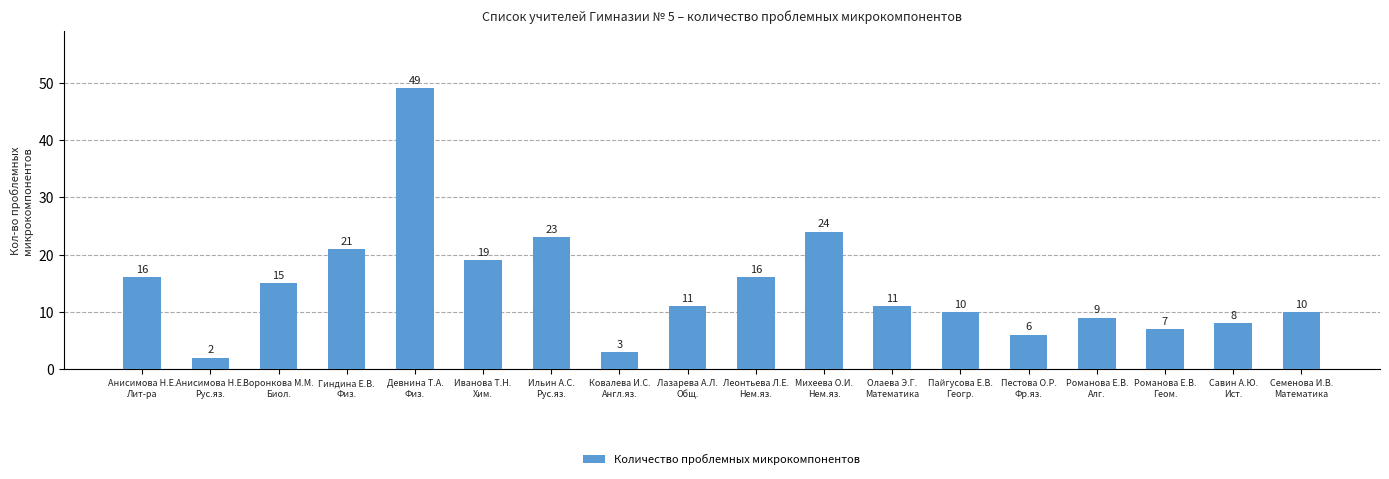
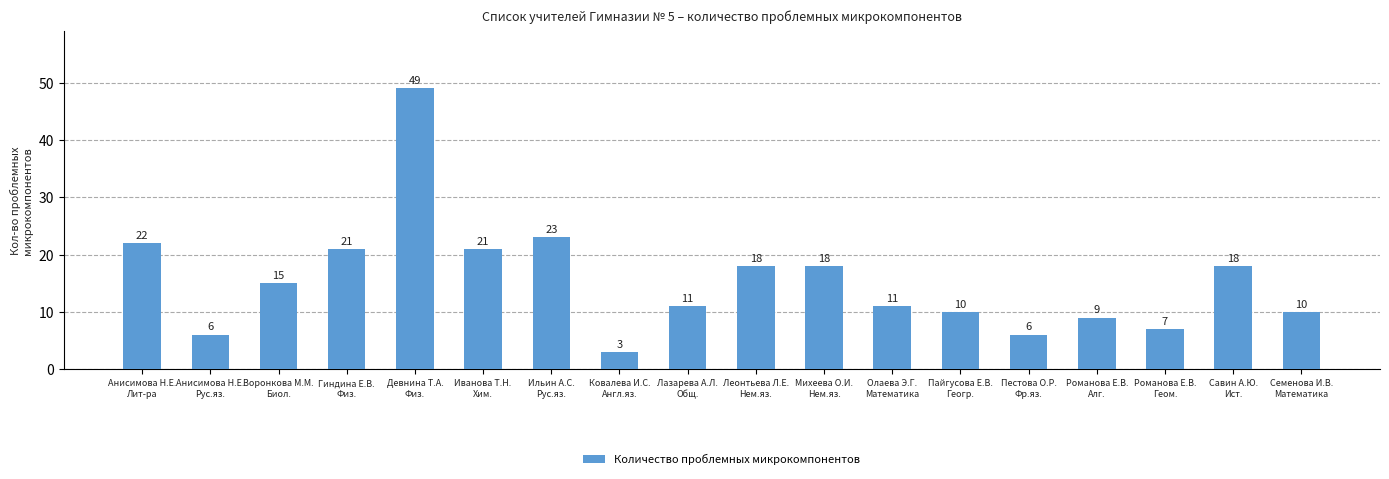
Анисимова Н.Е. Лит-ра: 16 -> 22
Анисимова Н.Е. Рус.яз.: 2 -> 6
Иванова Т.Н. Хим.: 19 -> 21
Леонтьева Л.Е. Нем.яз.: 16 -> 18
Михеева О.И. Нем.яз.: 24 -> 18
Савин А.Ю. Ист.: 8 -> 18
